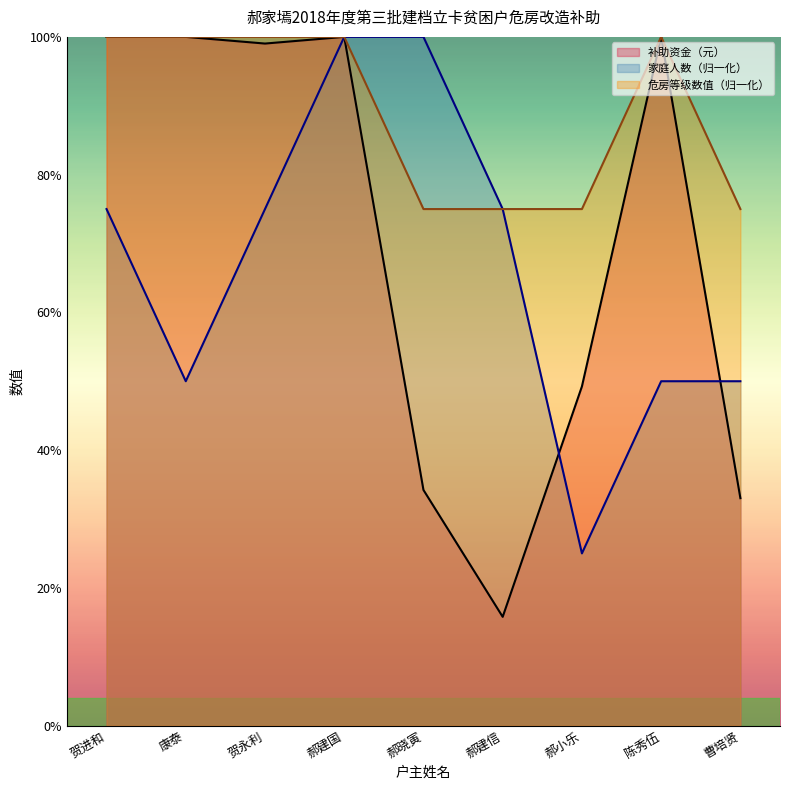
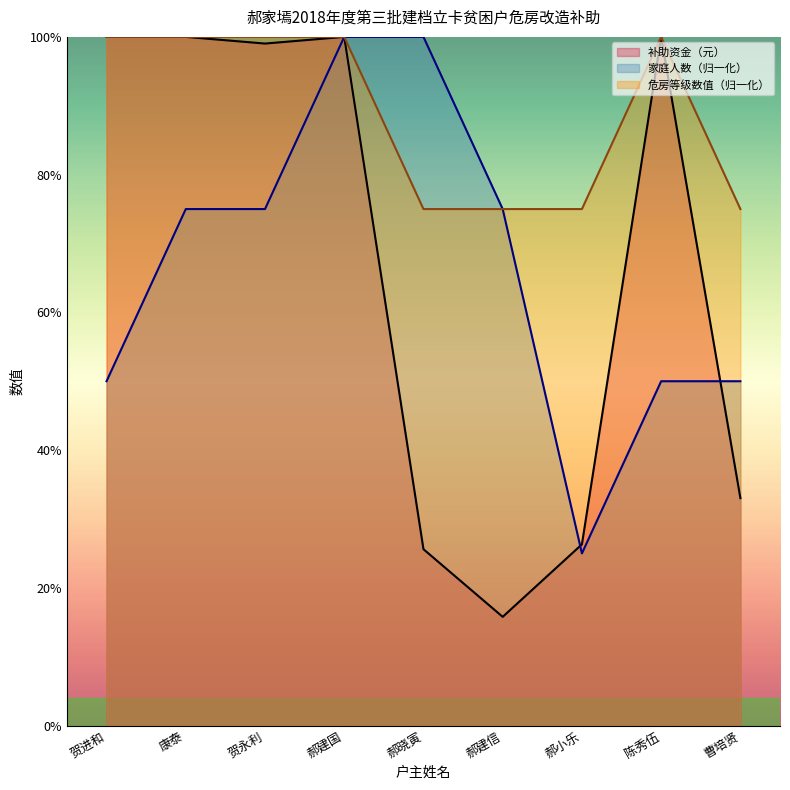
家庭人数（归一化）, 贺进和: 75% -> 50%
家庭人数（归一化）, 康泰: 50% -> 75%
补助资金（元）, 郝晓寅: 34% -> 26%
补助资金（元）, 郝小乐: 49% -> 26%
